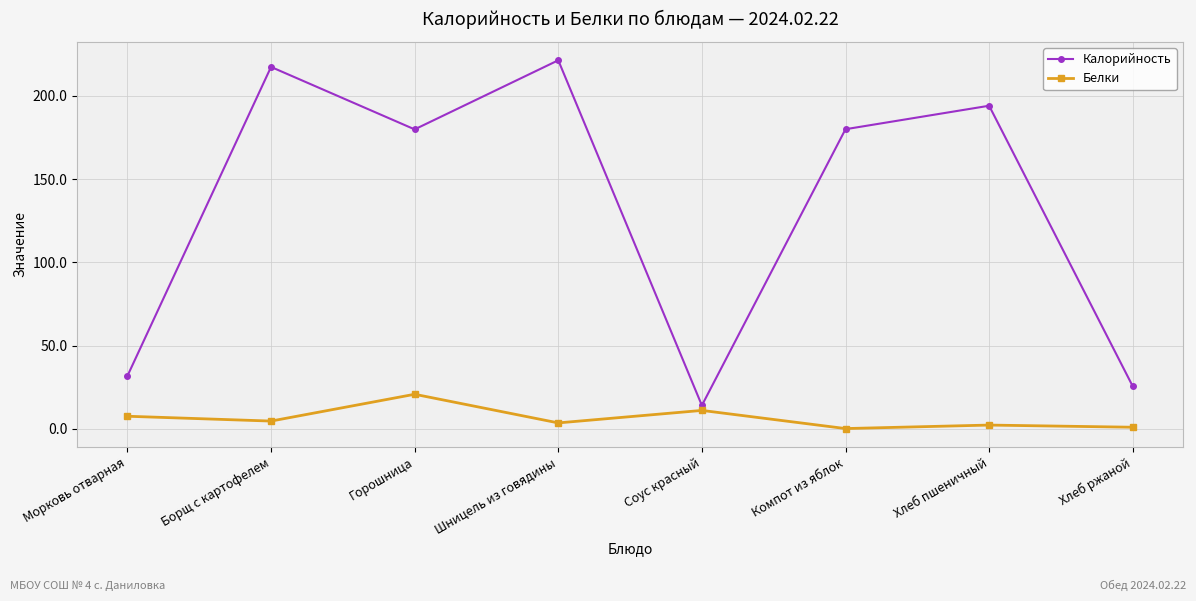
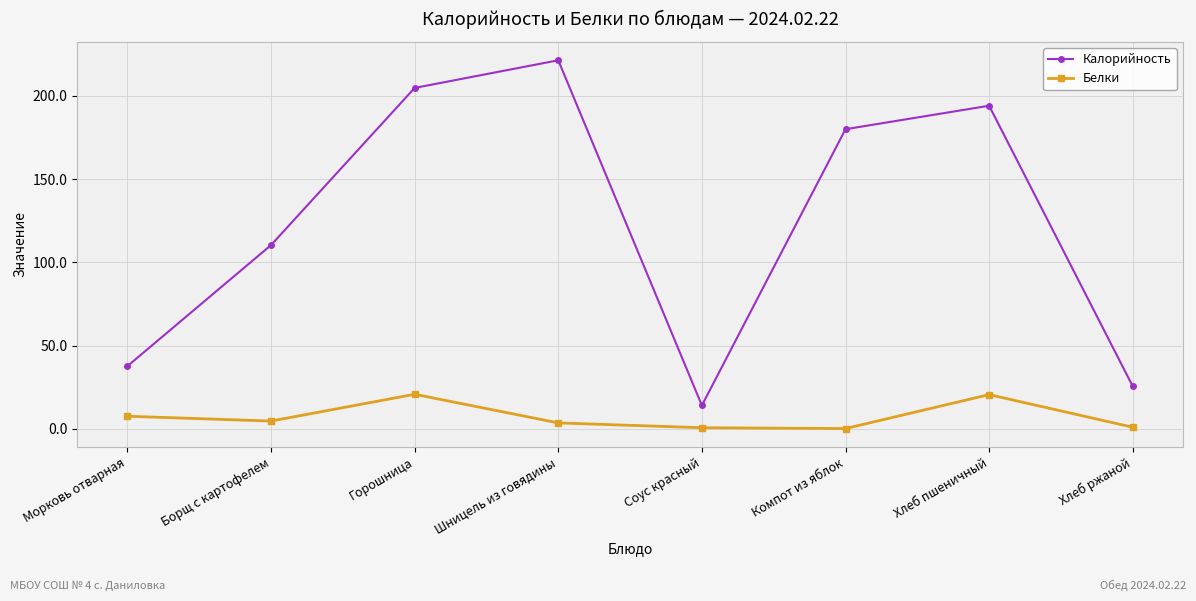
Калорийность, Морковь отварная: 32 -> 38
Калорийность, Борщ с картофелем: 217 -> 110
Калорийность, Горошница: 180 -> 205
Белки, Соус красный: 11 -> 1
Белки, Хлеб пшеничный: 2 -> 21
